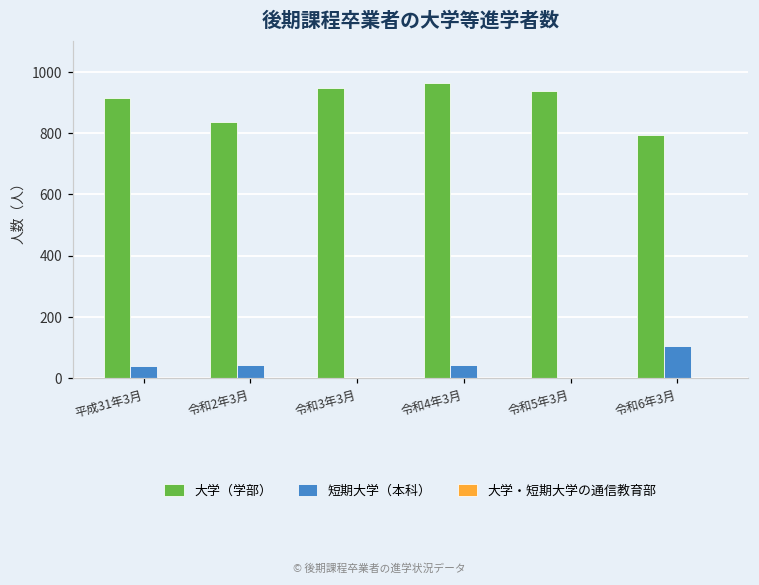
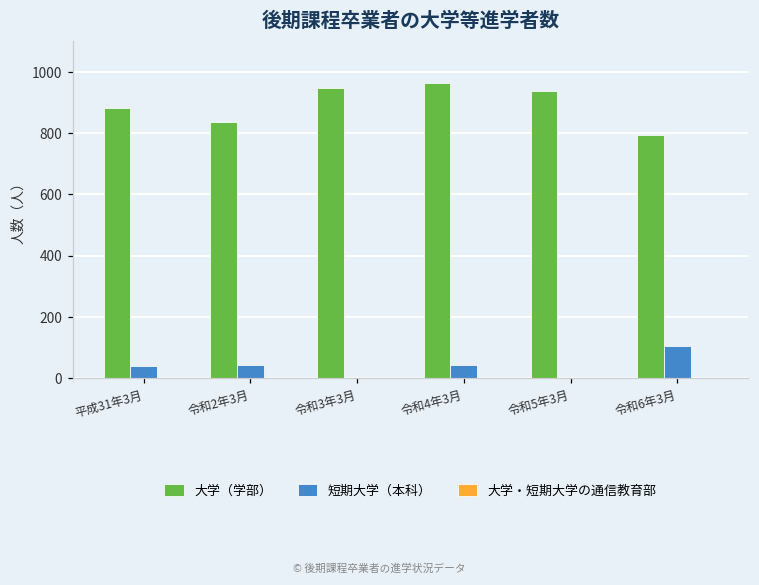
大学（学部）, 平成31年3月: 910 -> 880
